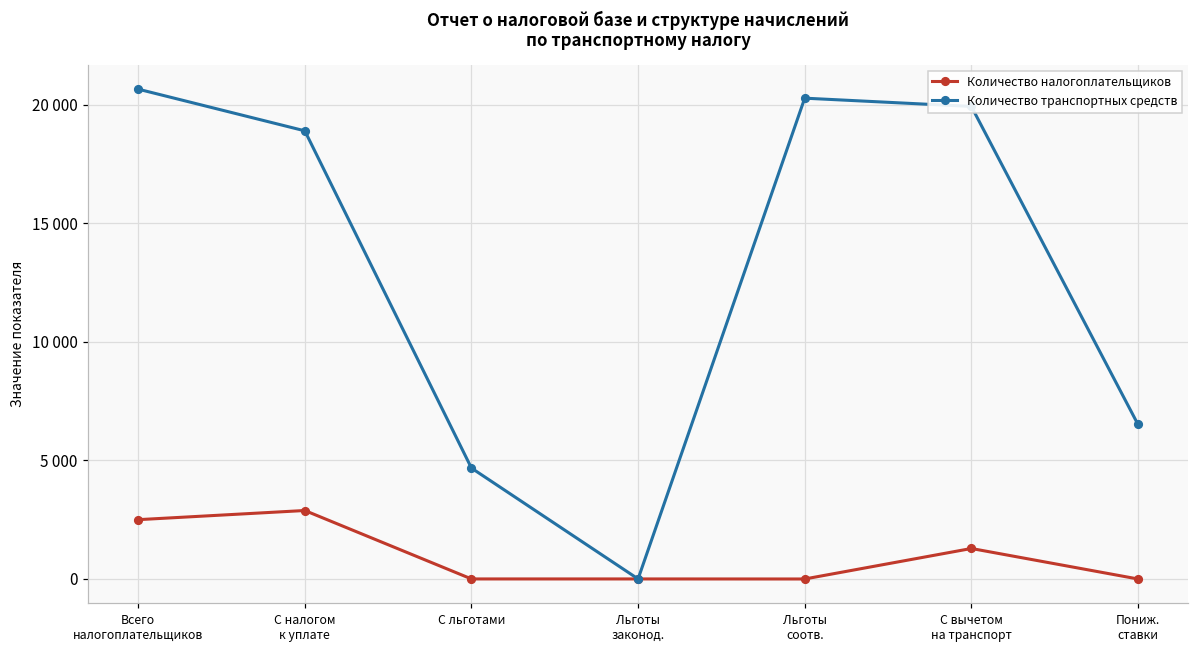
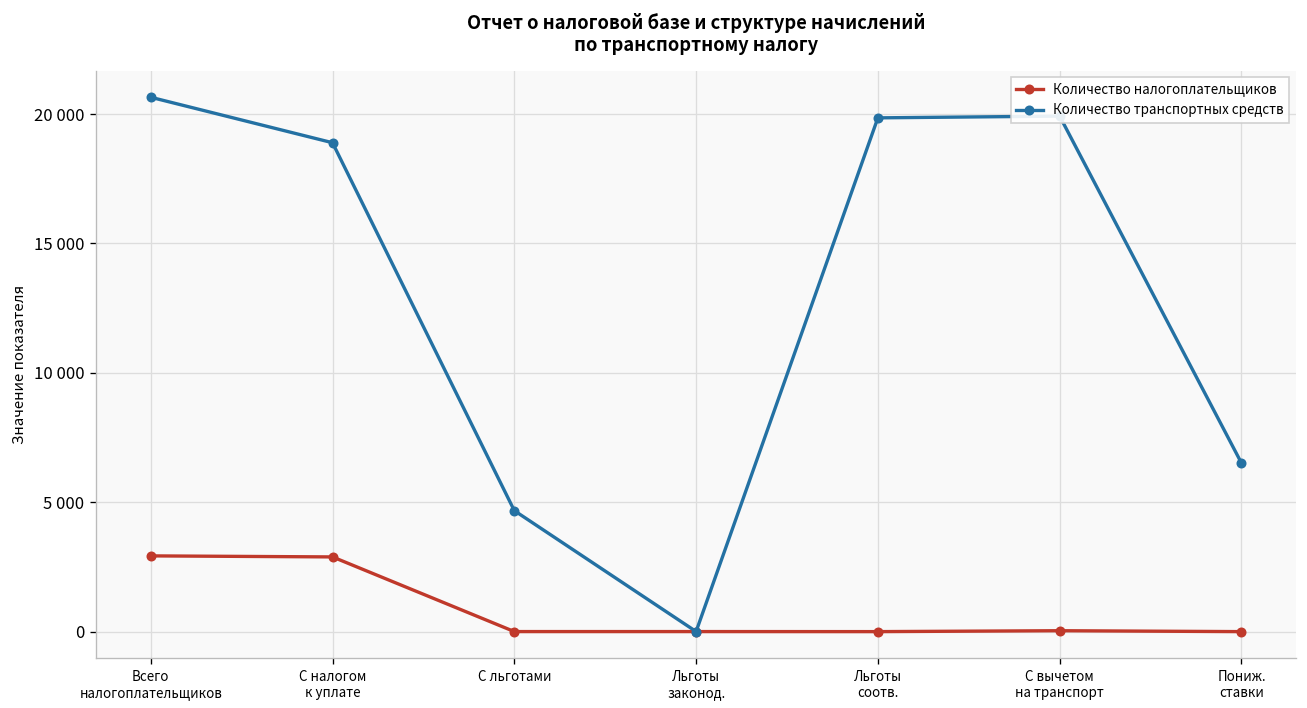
Количество налогоплательщиков, Всего налогоплательщиков: 2500 -> 2900
Количество транспортных средств, Льготы соотв.: 20300 -> 19900
Количество налогоплательщиков, С вычетом на транспорт: 1300 -> 0
